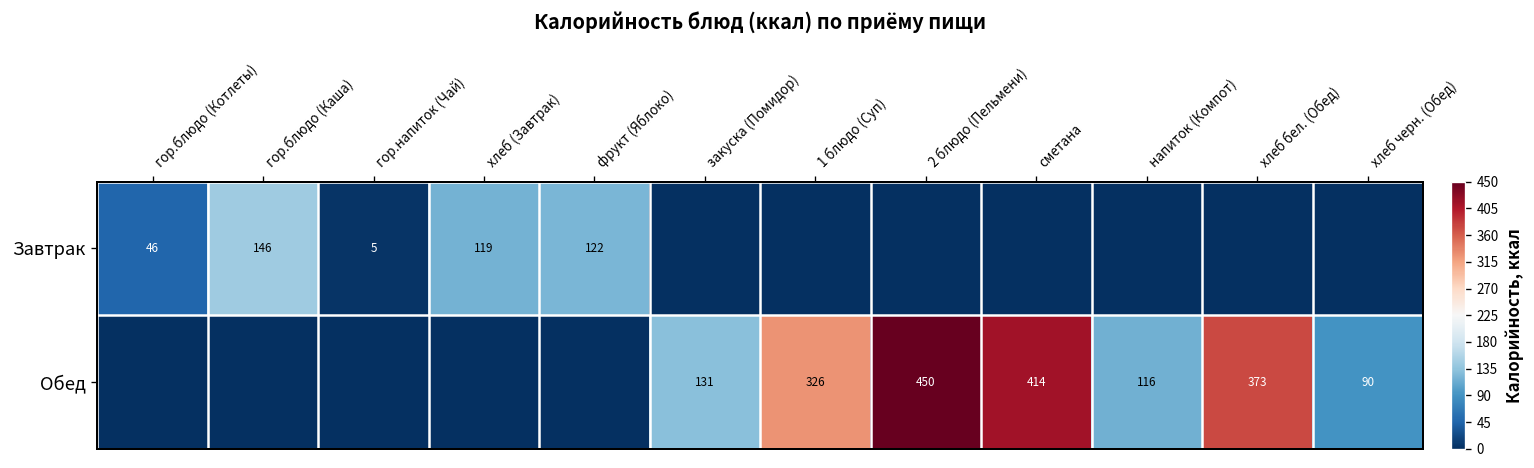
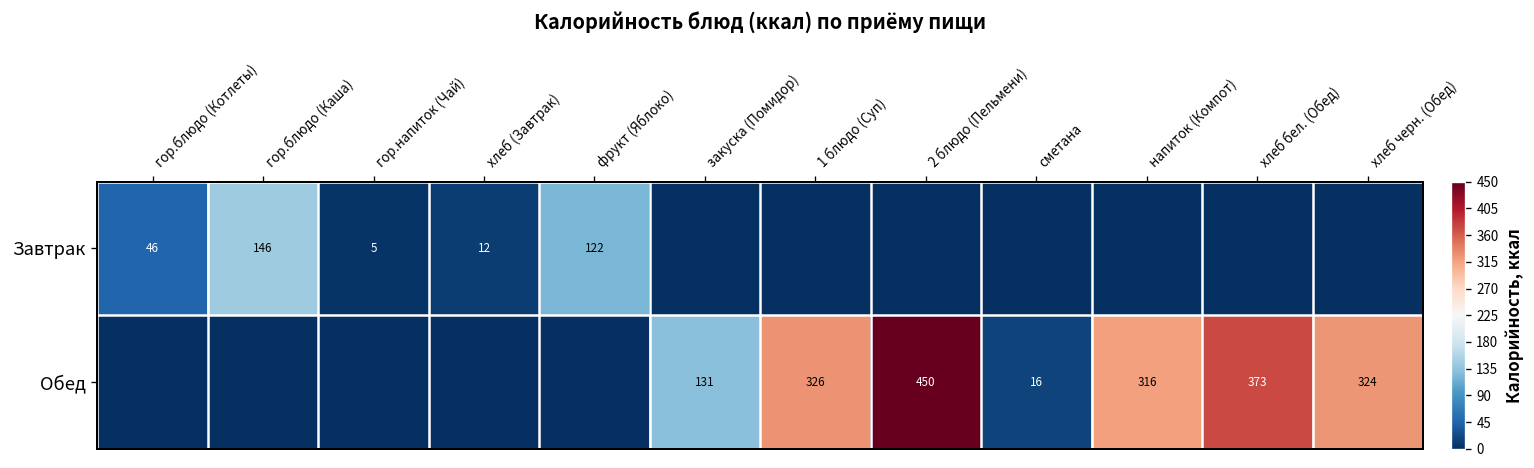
Завтрак, хлеб (Завтрак): 119 -> 12
Обед, сметана: 414 -> 16
Обед, напиток (Компот): 116 -> 316
Обед, хлеб черн. (Обед): 90 -> 324
